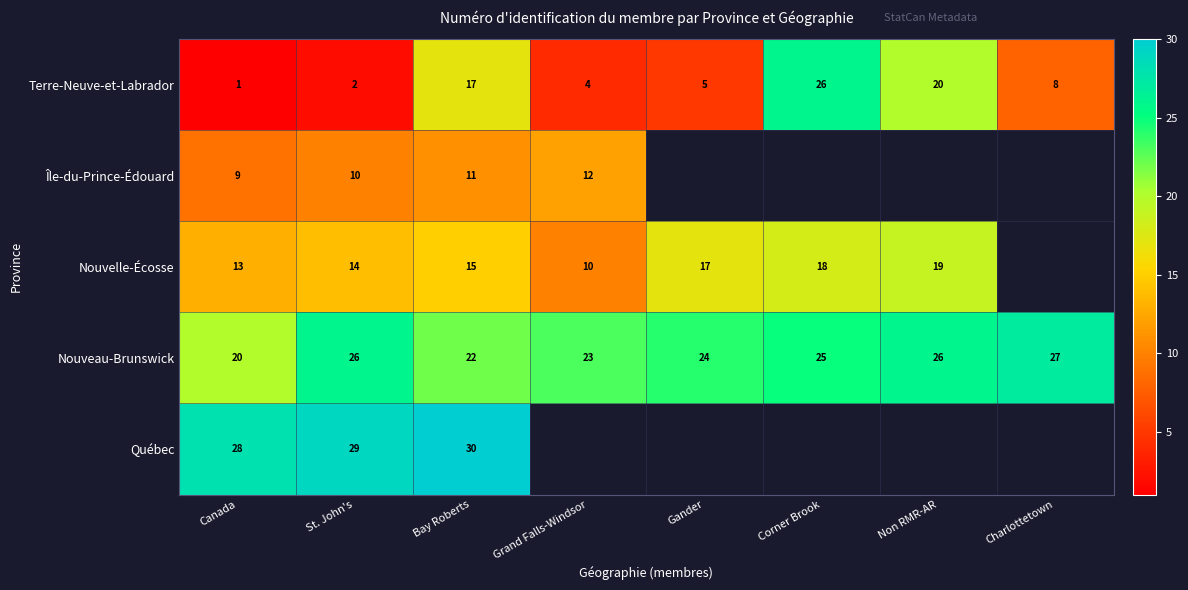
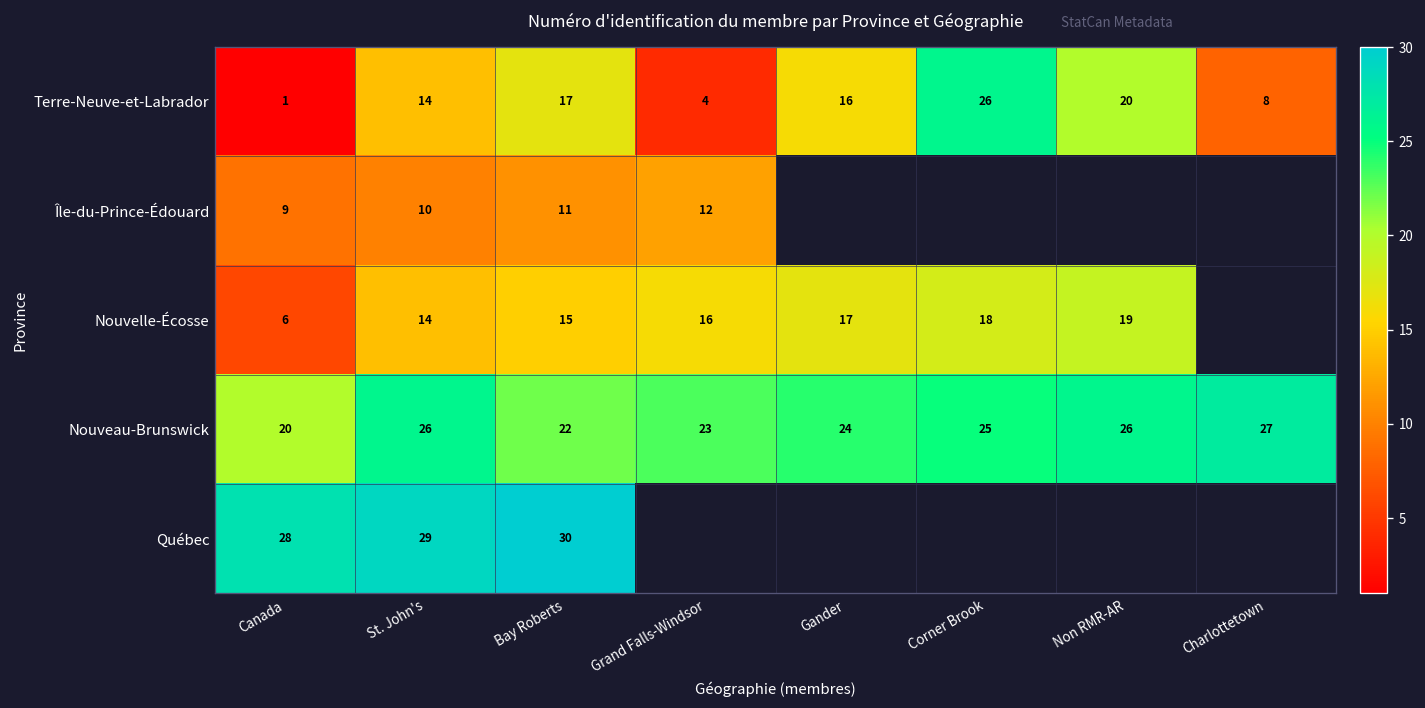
Terre-Neuve-et-Labrador, St. John's: 2 -> 14
Terre-Neuve-et-Labrador, Gander: 5 -> 16
Nouvelle-Écosse, Canada: 13 -> 6
Nouvelle-Écosse, Grand Falls-Windsor: 10 -> 16
